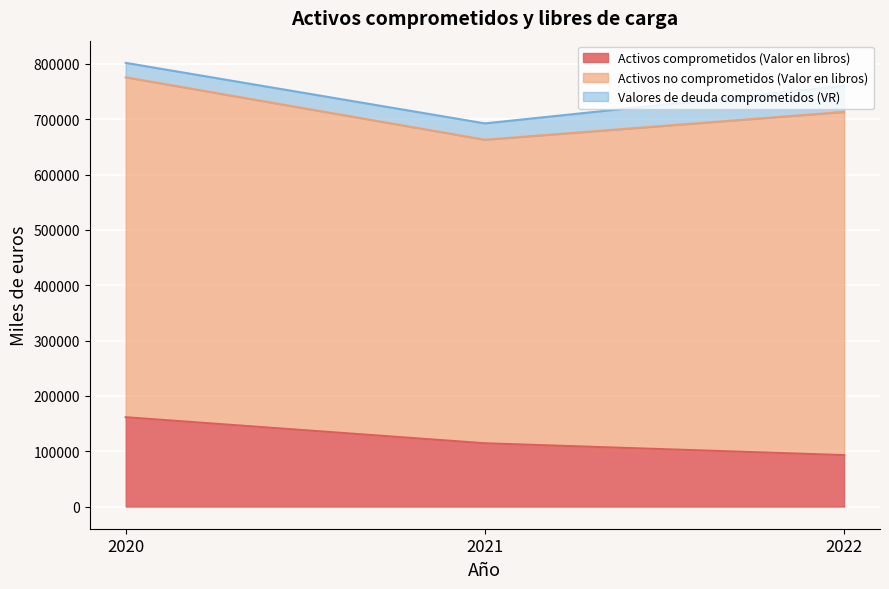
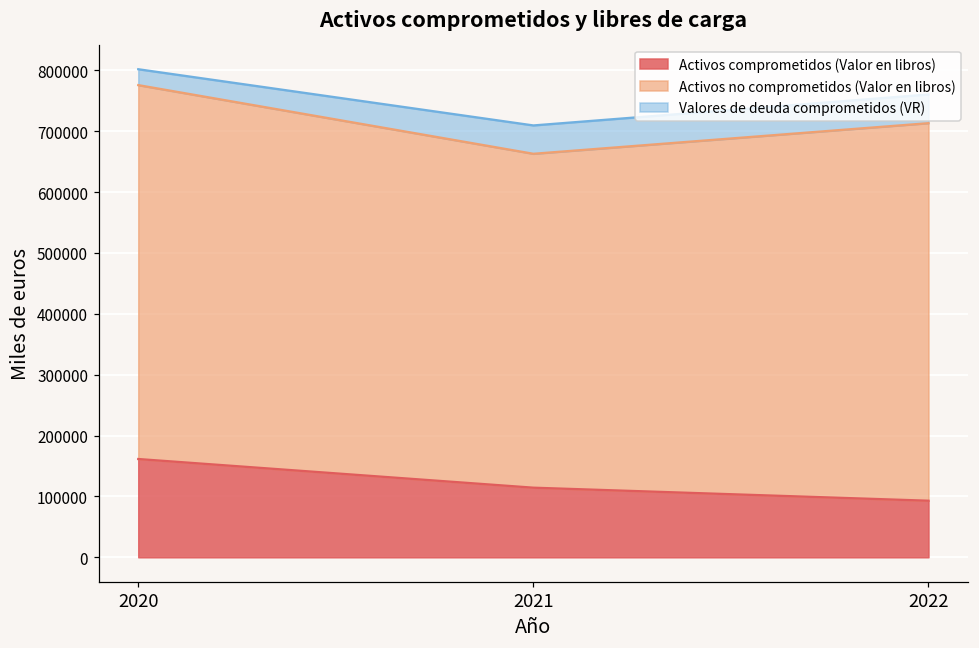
Valores de deuda comprometidos (VR), 2021: 30000 -> 50000
